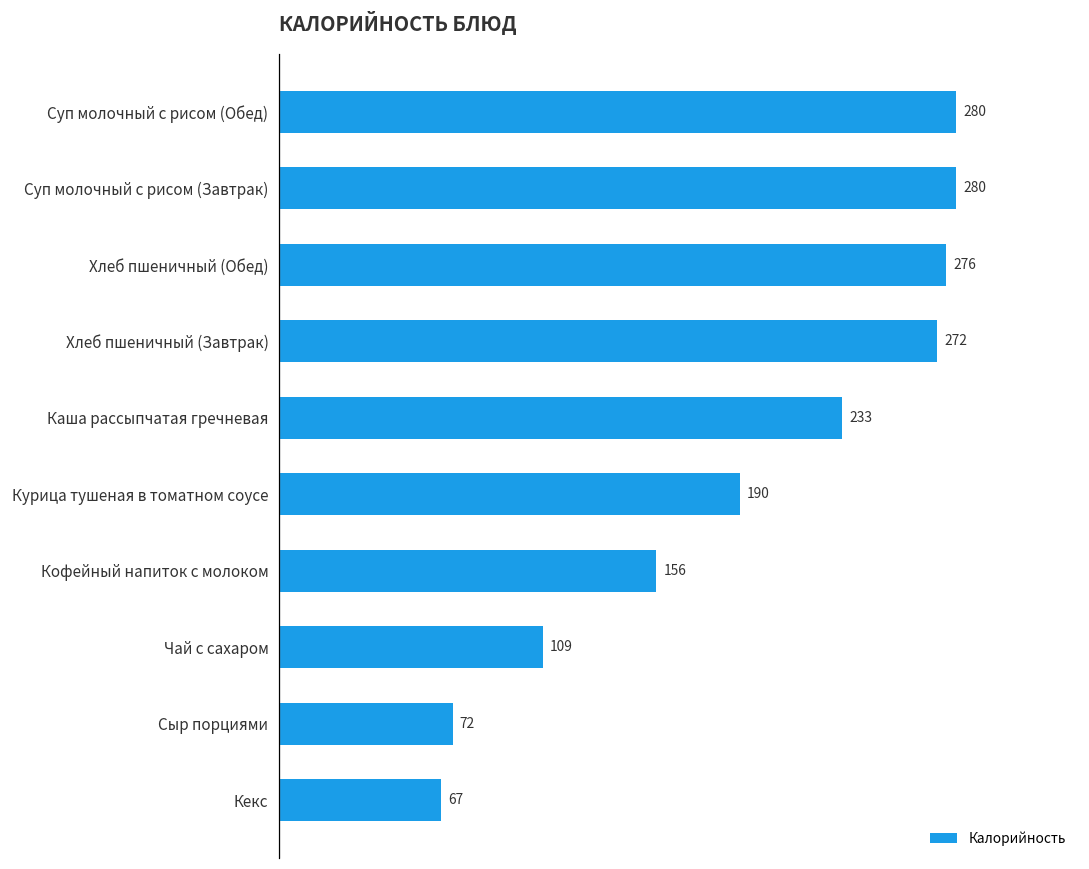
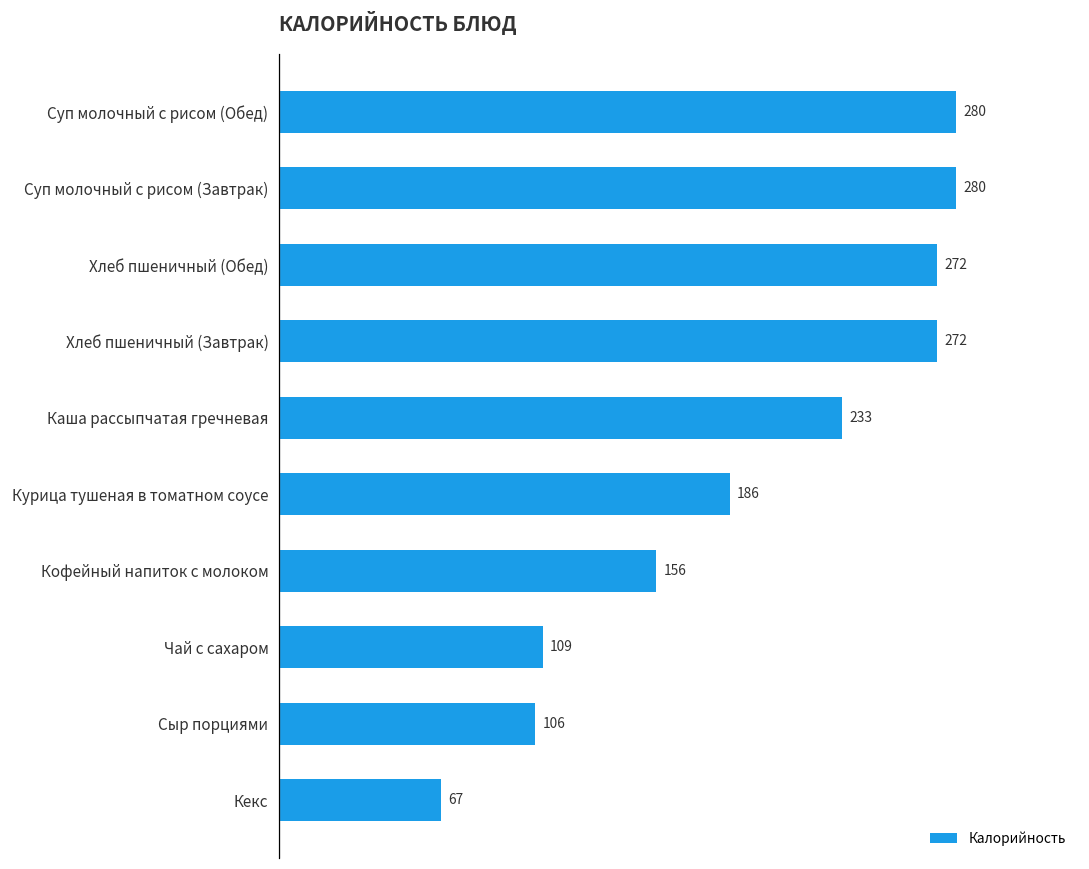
Хлеб пшеничный (Обед): 276 -> 272
Курица тушеная в томатном соусе: 190 -> 186
Сыр порциями: 72 -> 106
